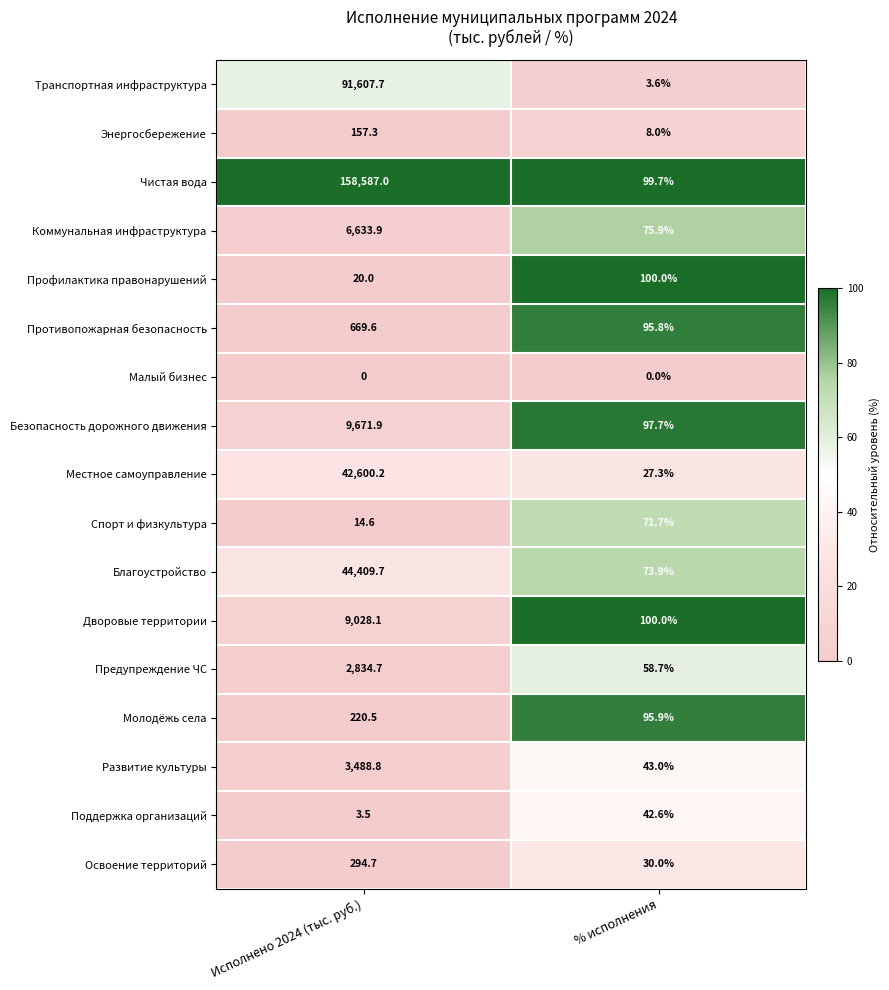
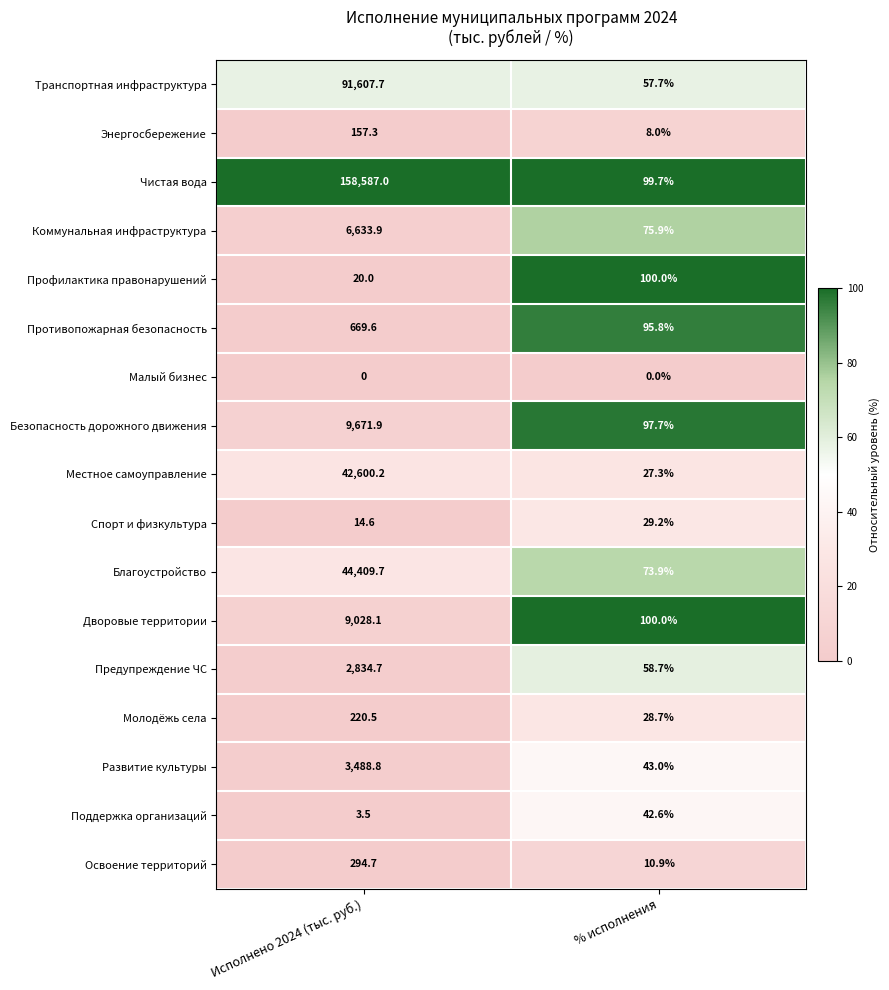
Транспортная инфраструктура, % исполнения: 3.6% -> 57.7%
Спорт и физкультура, % исполнения: 71.7% -> 29.2%
Молодёжь села, % исполнения: 95.9% -> 28.7%
Освоение территорий, % исполнения: 30.0% -> 10.9%
